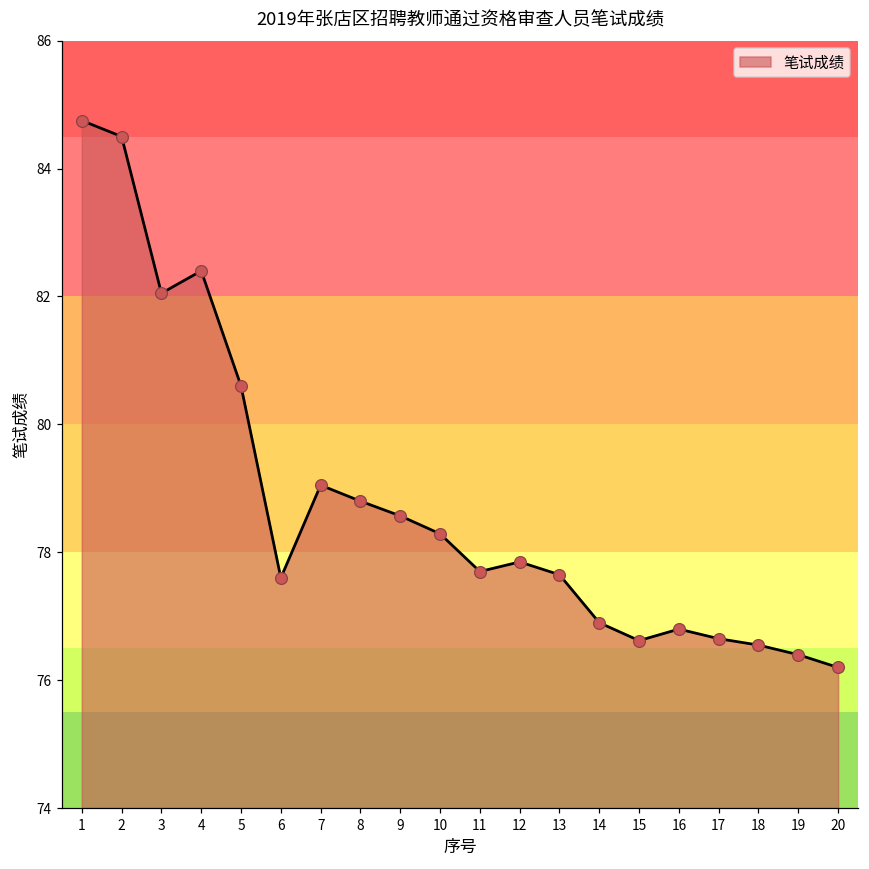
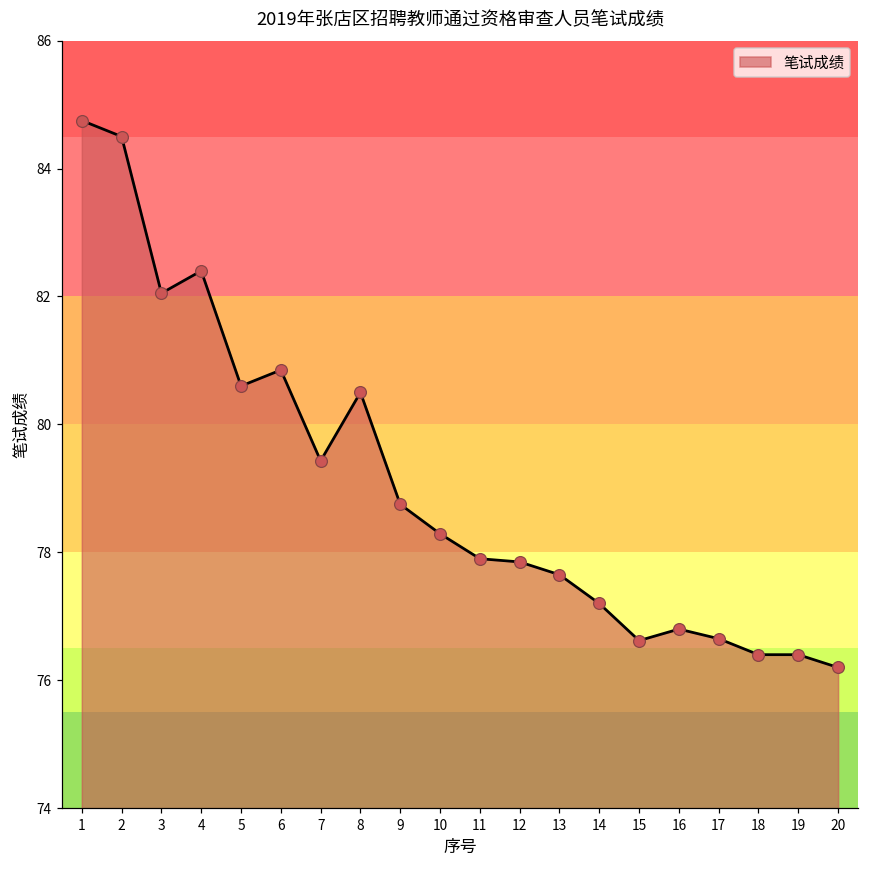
6: 77.6 -> 80.9
7: 79.1 -> 79.4
8: 78.8 -> 80.5
9: 78.6 -> 78.8
11: 77.7 -> 77.9
14: 76.9 -> 77.2
18: 76.6 -> 76.4
